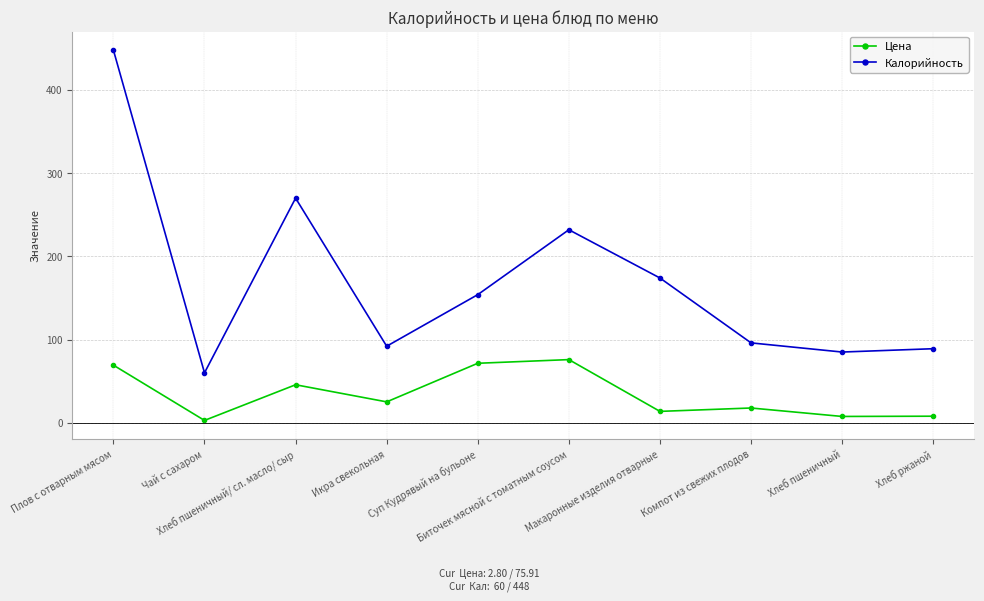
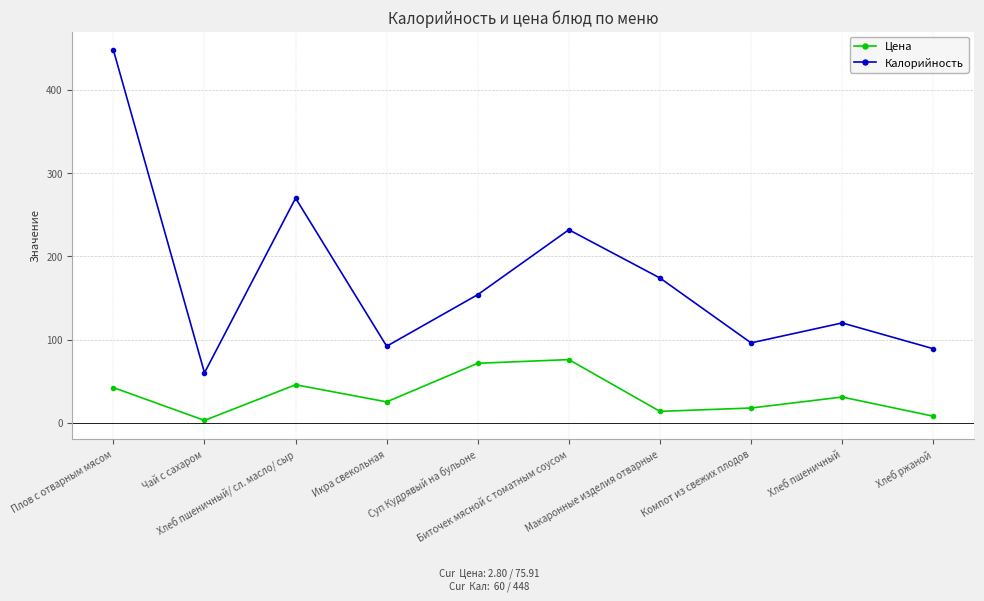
Цена, Плов с отварным мясом: 70 -> 40
Цена, Хлеб пшеничный: 10 -> 30
Калорийность, Хлеб пшеничный: 90 -> 120
